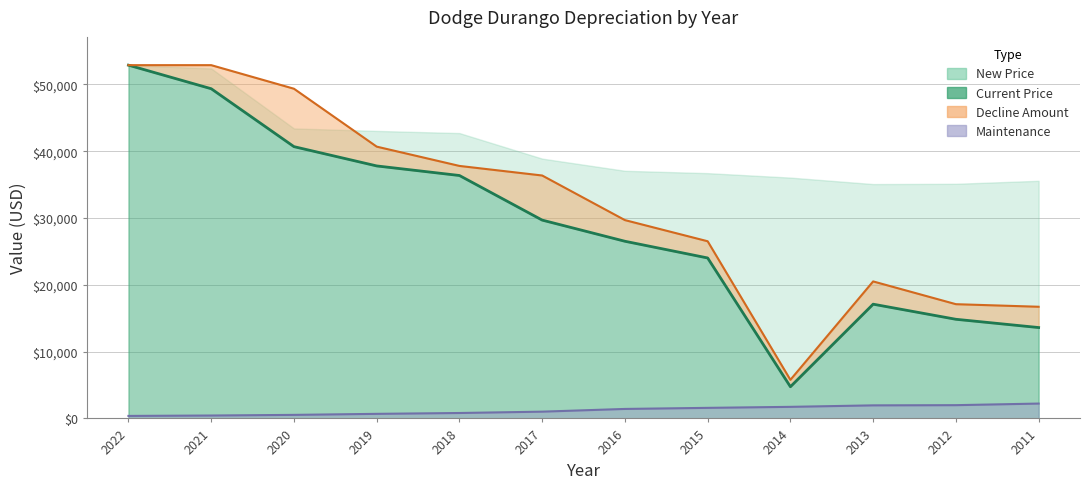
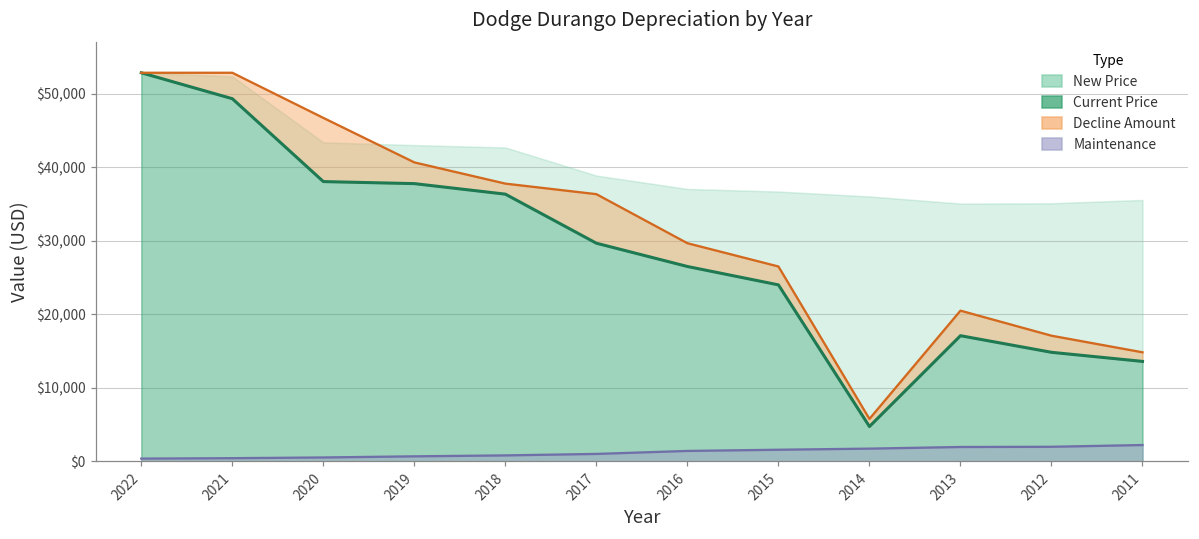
Current Price, 2020: $41,000 -> $38,000
Decline Amount, 2011: $3,000 -> $1,000
